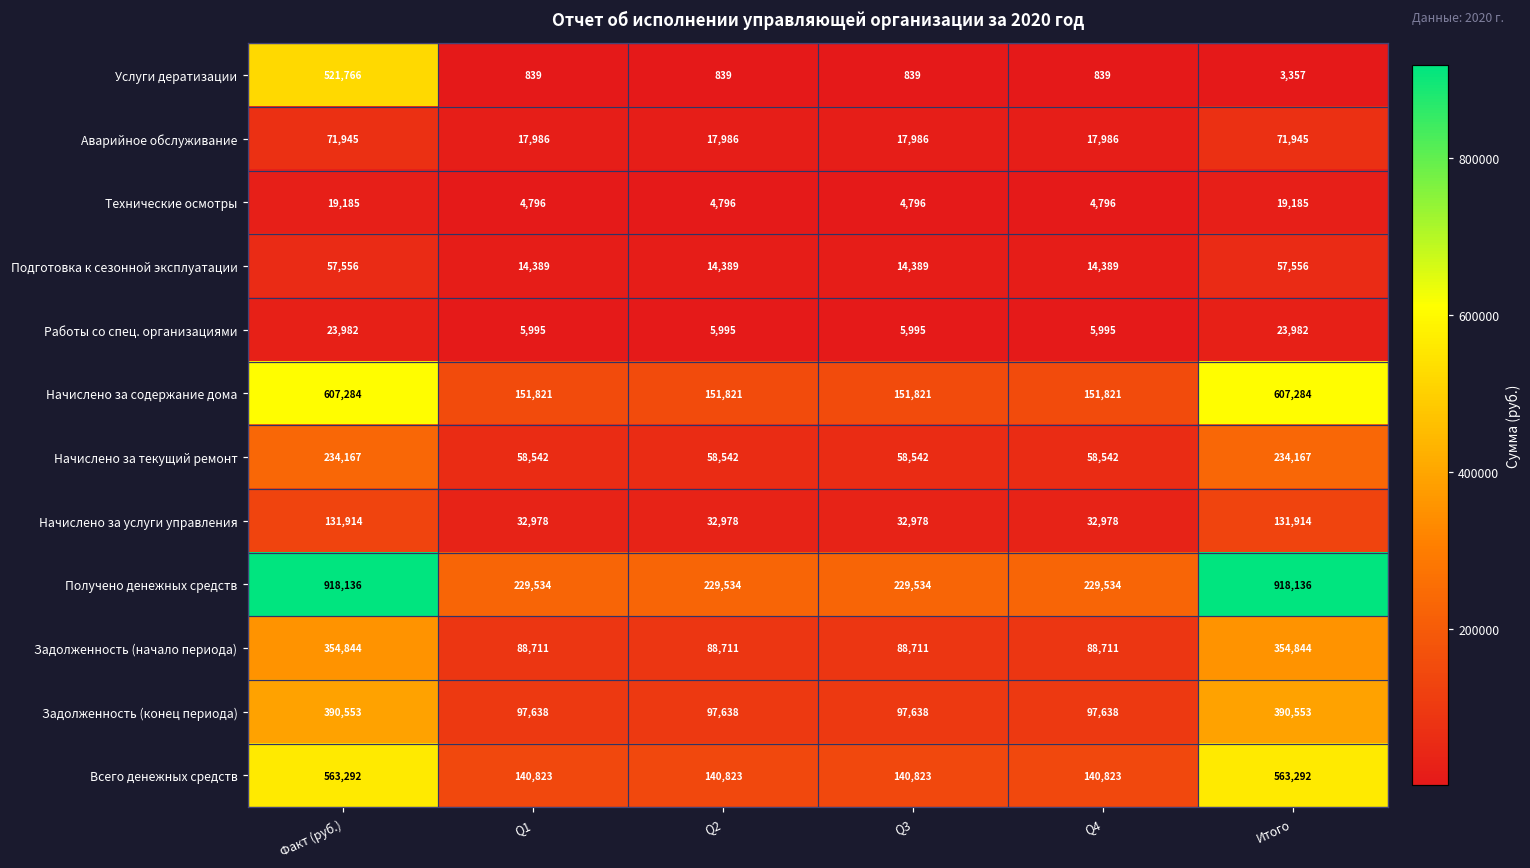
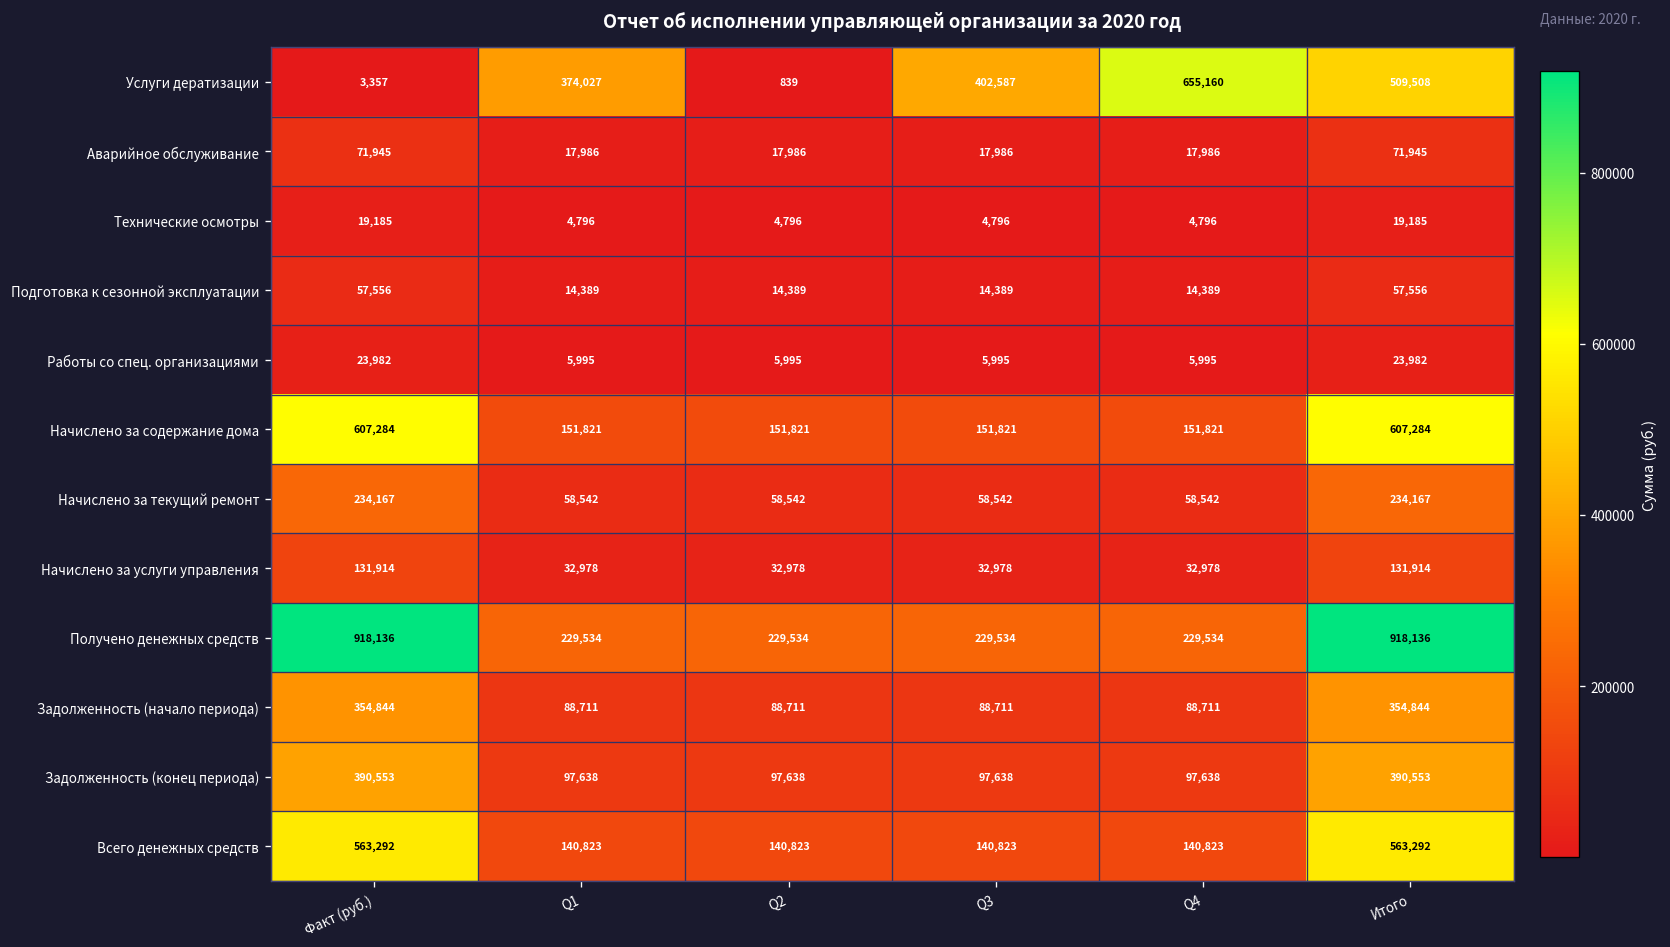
Услуги дератизации, Факт (руб.): 521,766 -> 3,357
Услуги дератизации, Q1: 839 -> 374,027
Услуги дератизации, Q3: 839 -> 402,587
Услуги дератизации, Q4: 839 -> 655,160
Услуги дератизации, Итого: 3,357 -> 509,508
